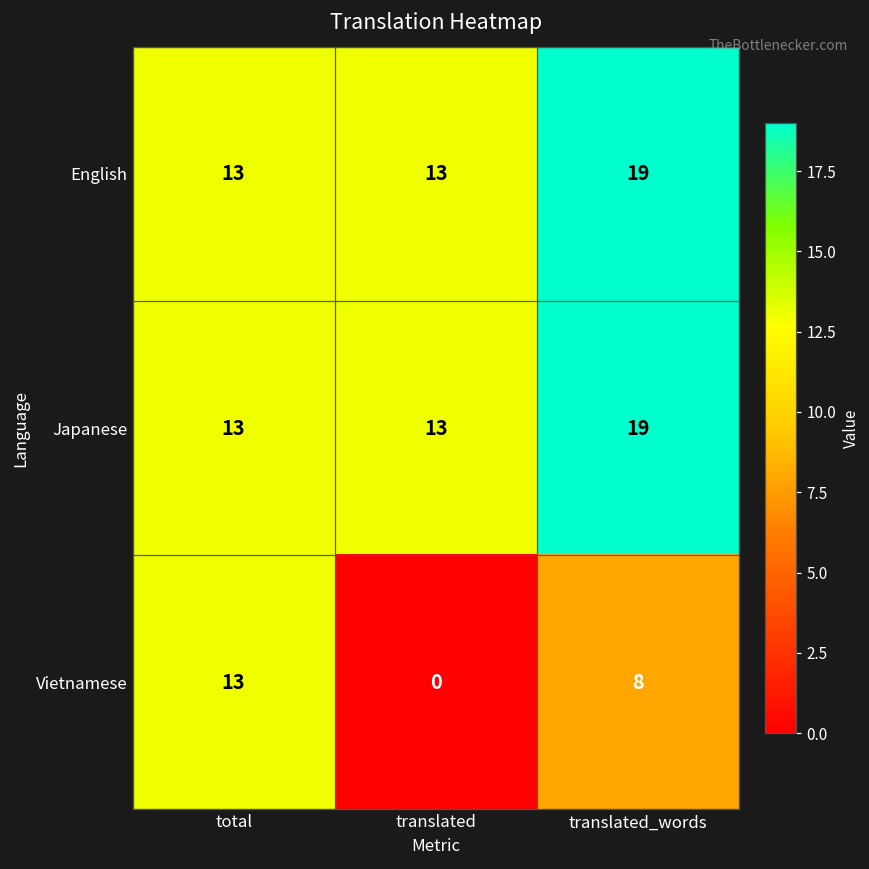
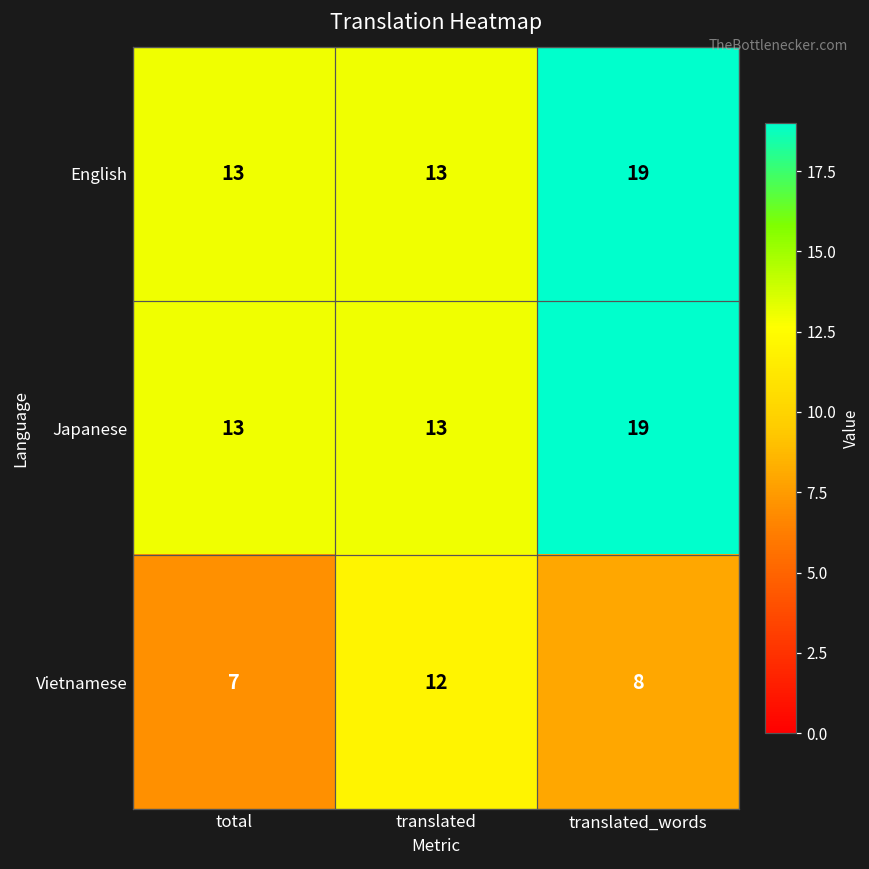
Vietnamese, total: 13 -> 7
Vietnamese, translated: 0 -> 12
